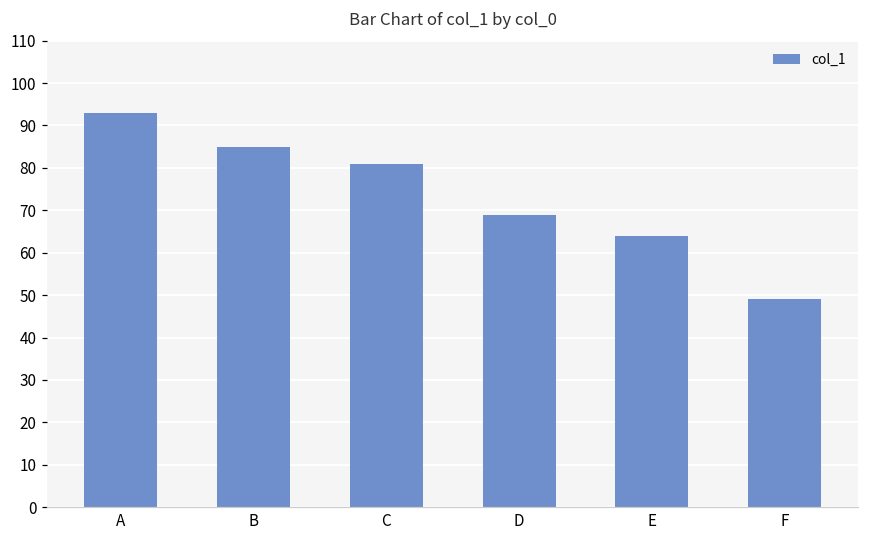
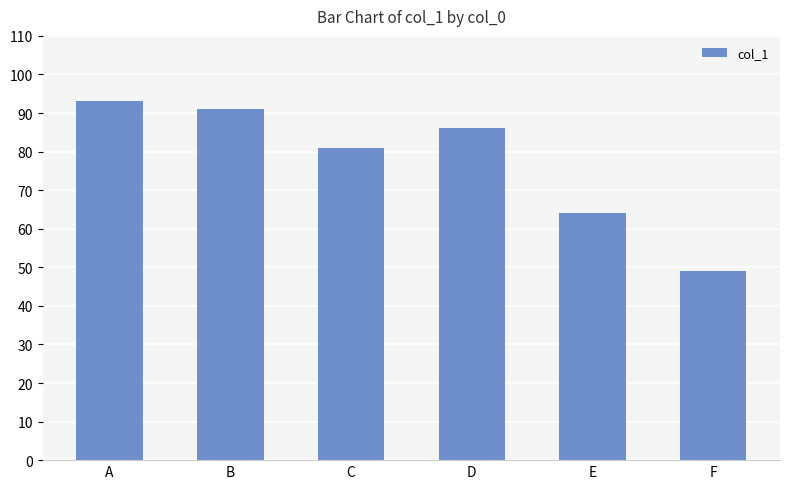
B: 85 -> 91
D: 69 -> 86
